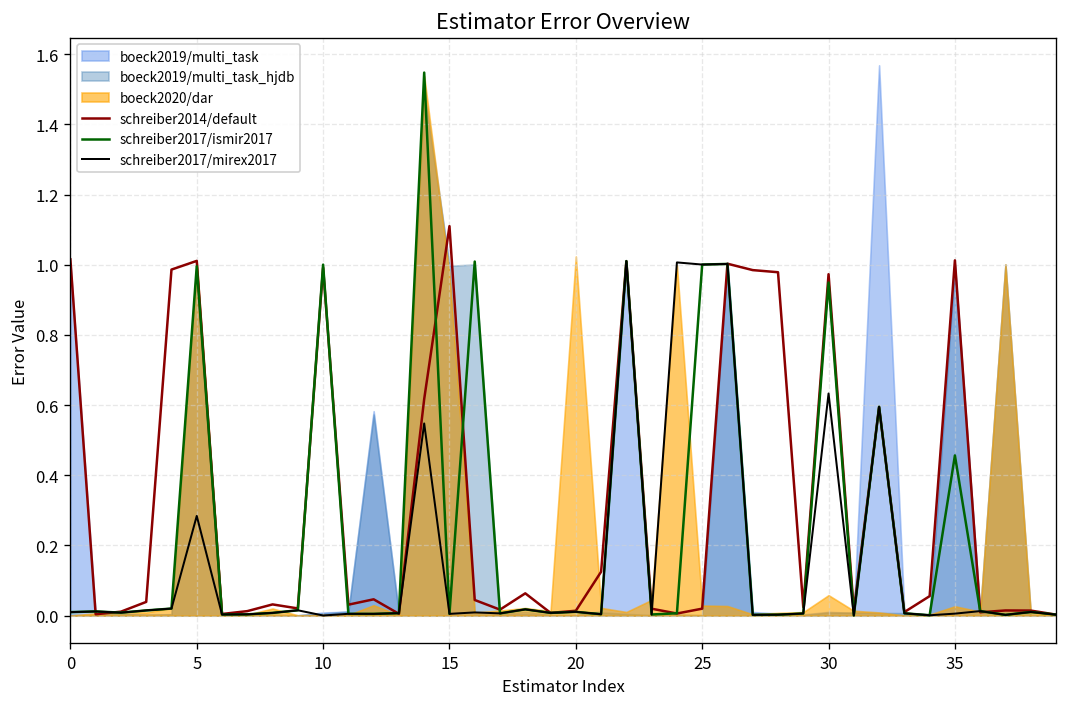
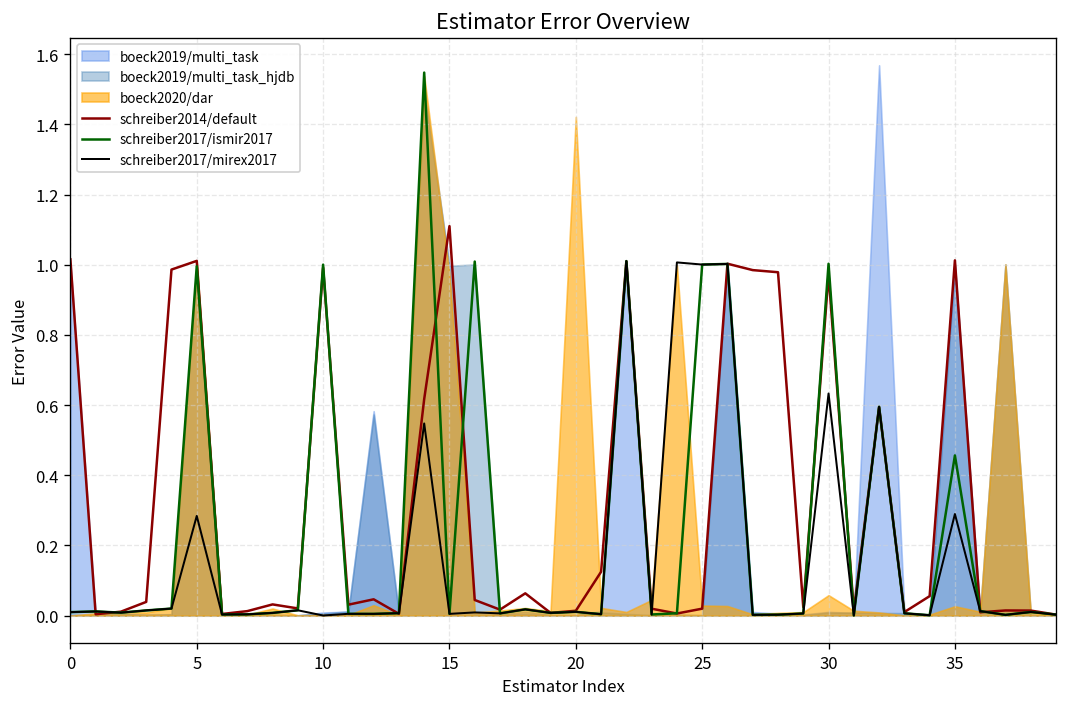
boeck2020/dar, 20: 1.02 -> 1.42
schreiber2017/ismir2017, 30: 0.95 -> 1.00
schreiber2017/mirex2017, 35: 0.01 -> 0.29
